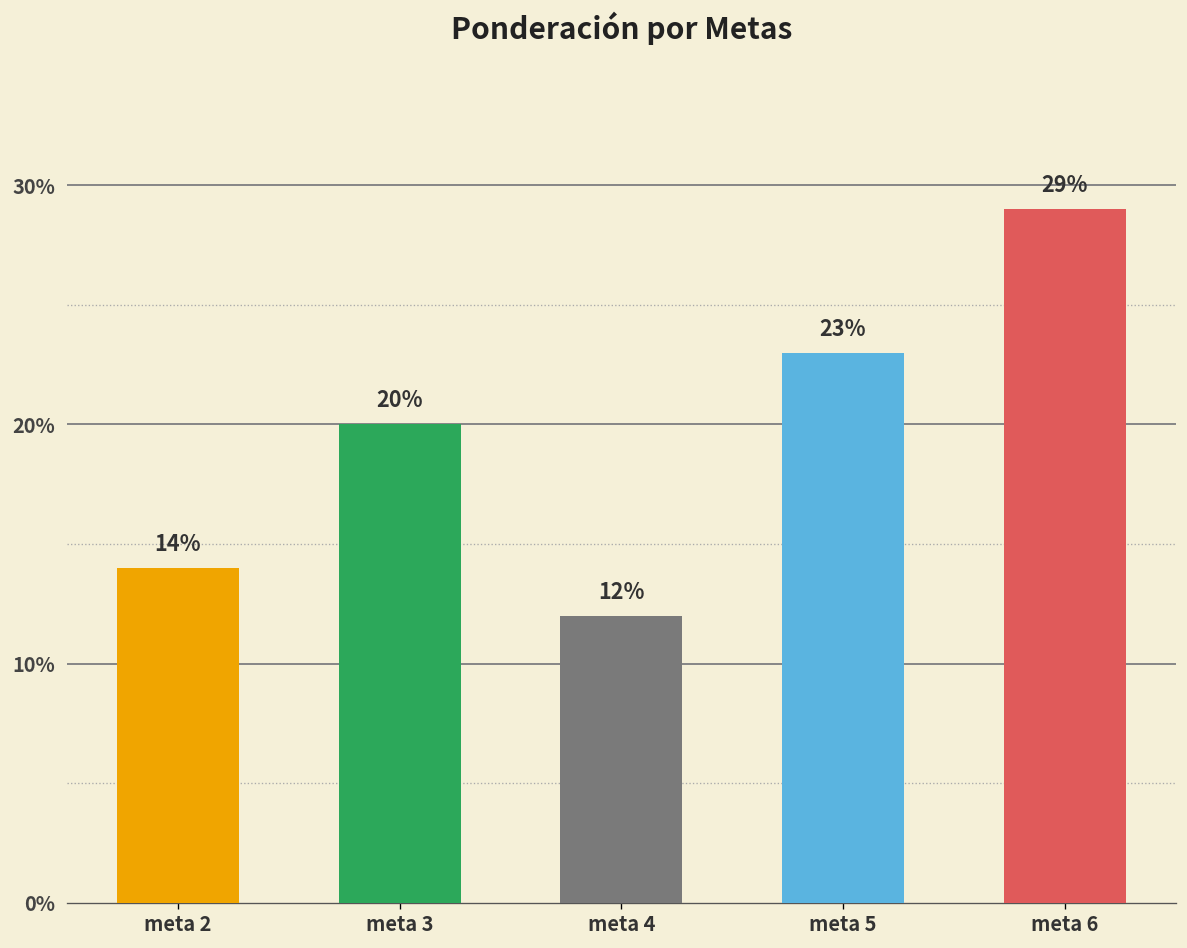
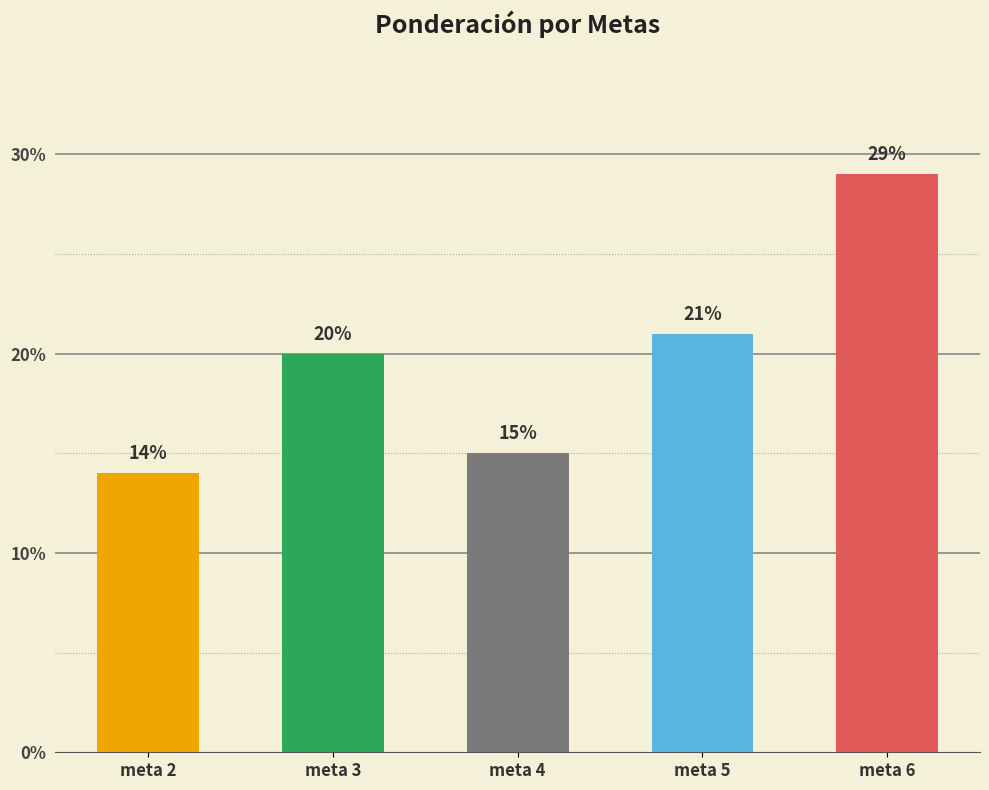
meta 4: 12% -> 15%
meta 5: 23% -> 21%
